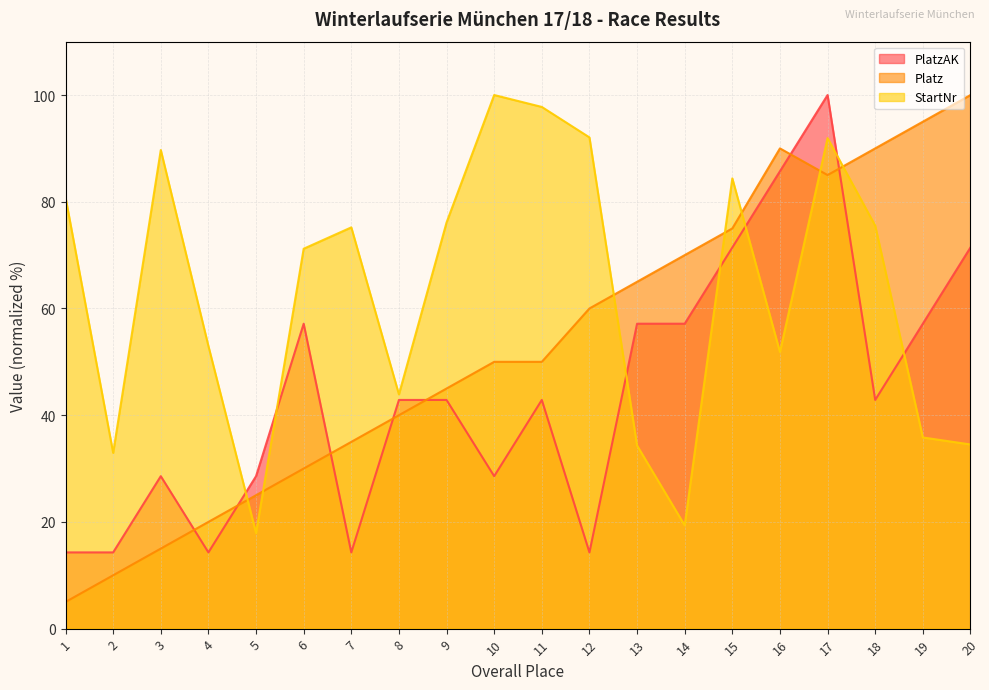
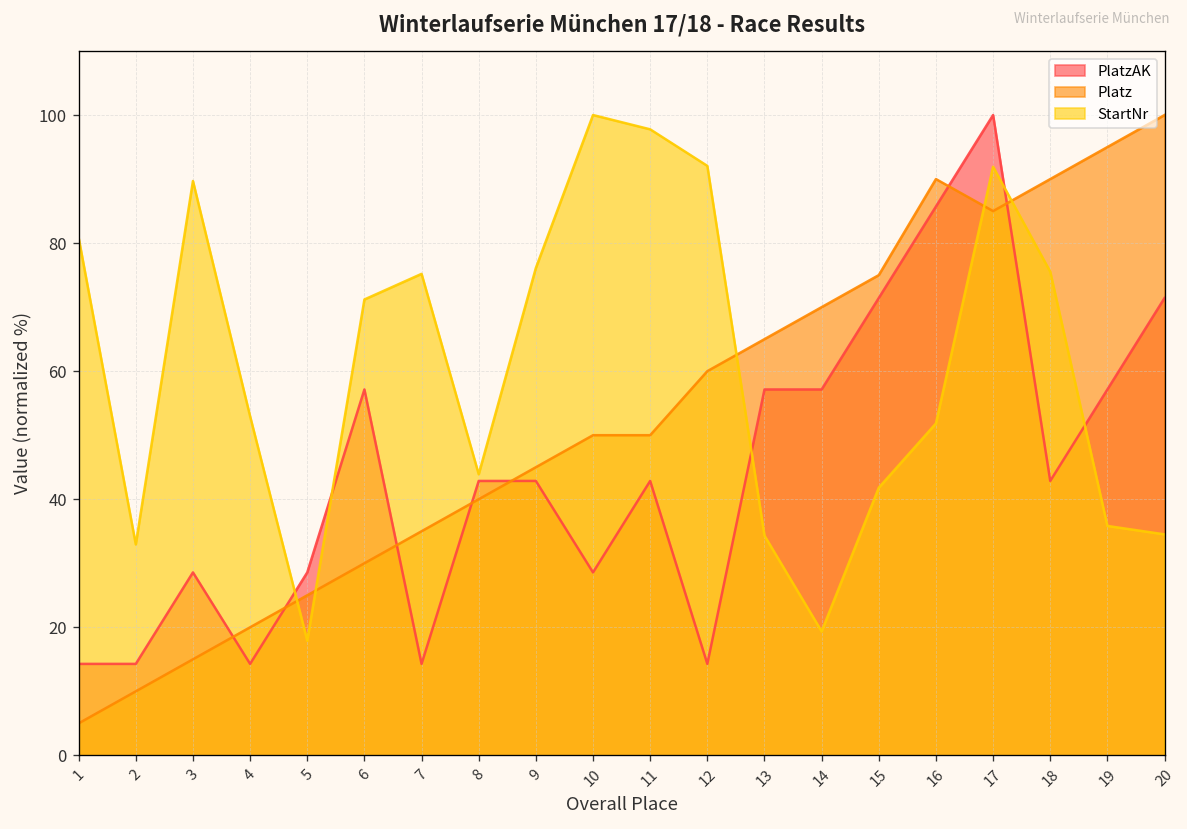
StartNr, 15: 84 -> 42
